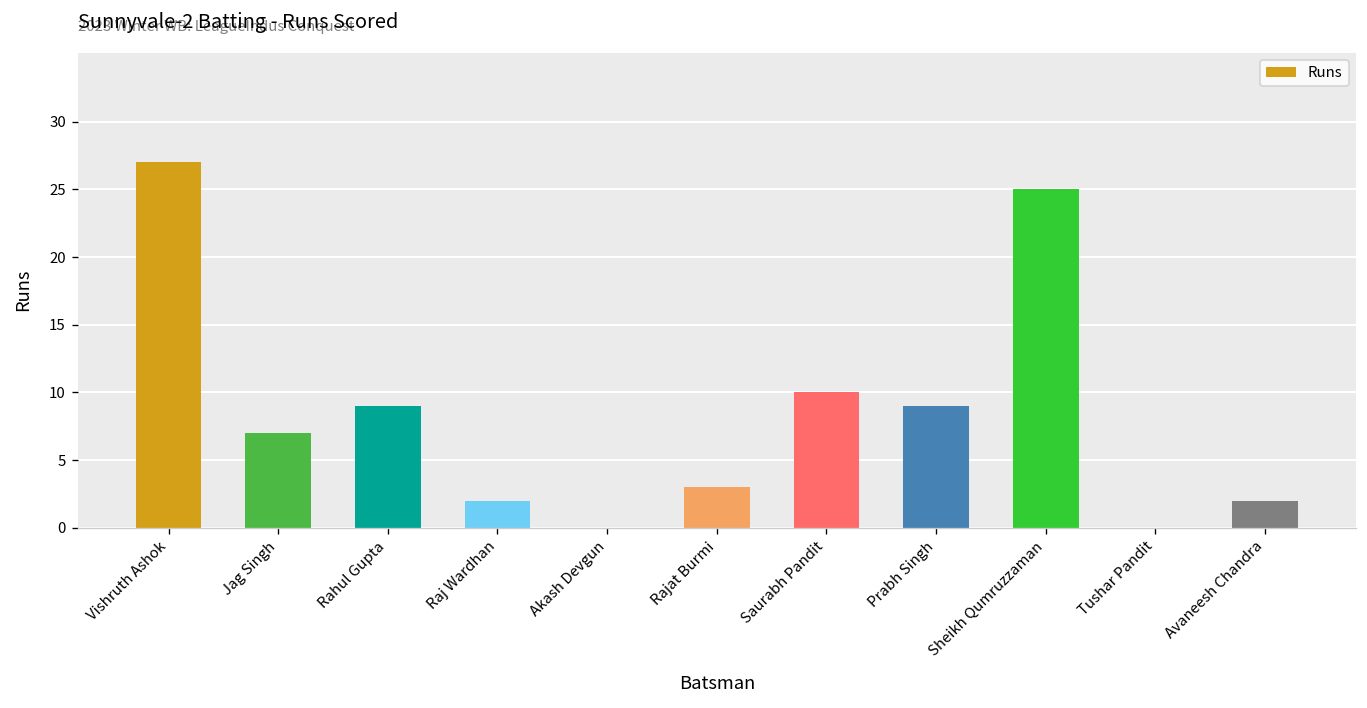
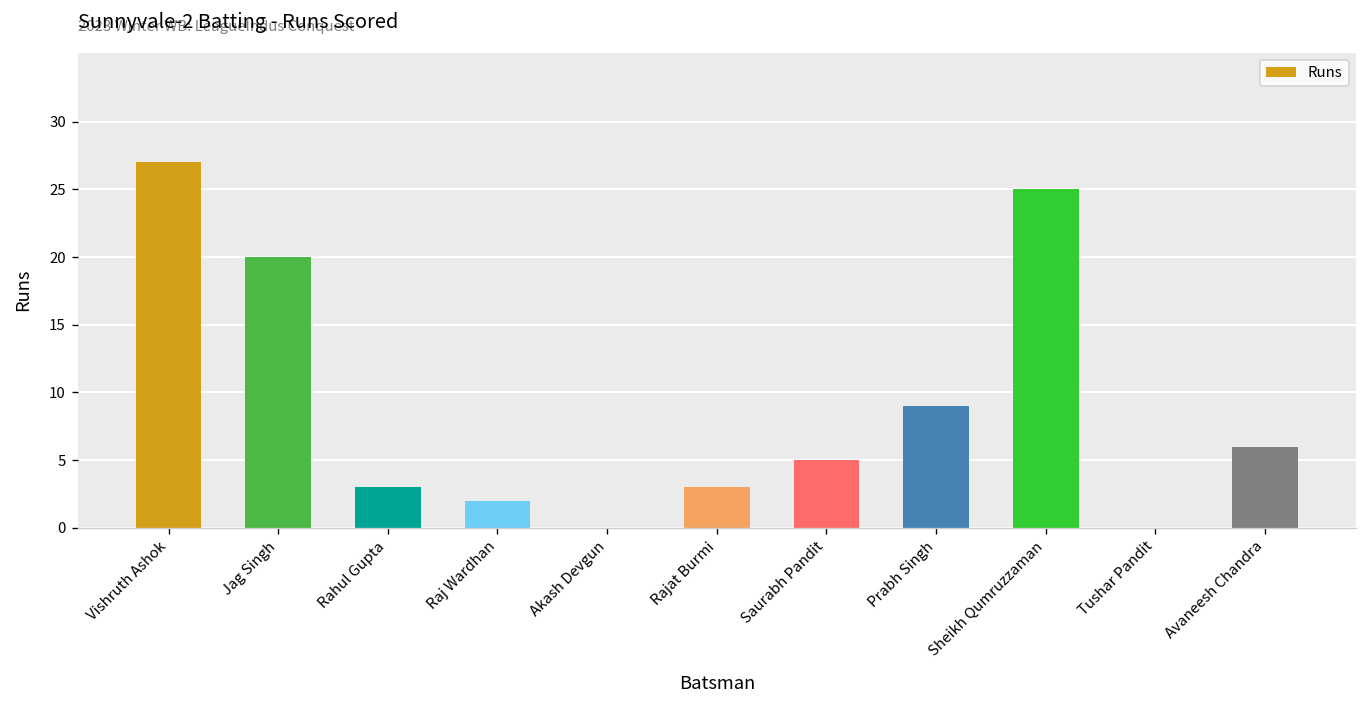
Jag Singh: 7 -> 20
Rahul Gupta: 9 -> 3
Saurabh Pandit: 10 -> 5
Avaneesh Chandra: 2 -> 6
